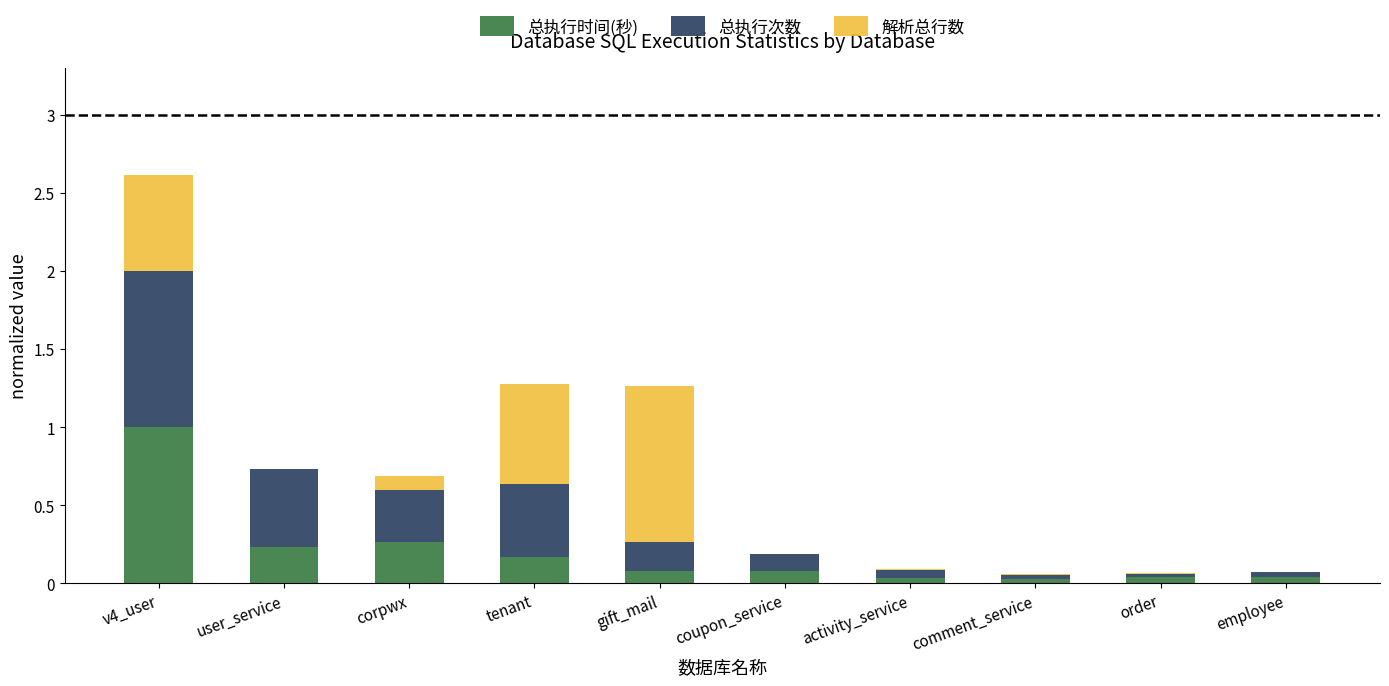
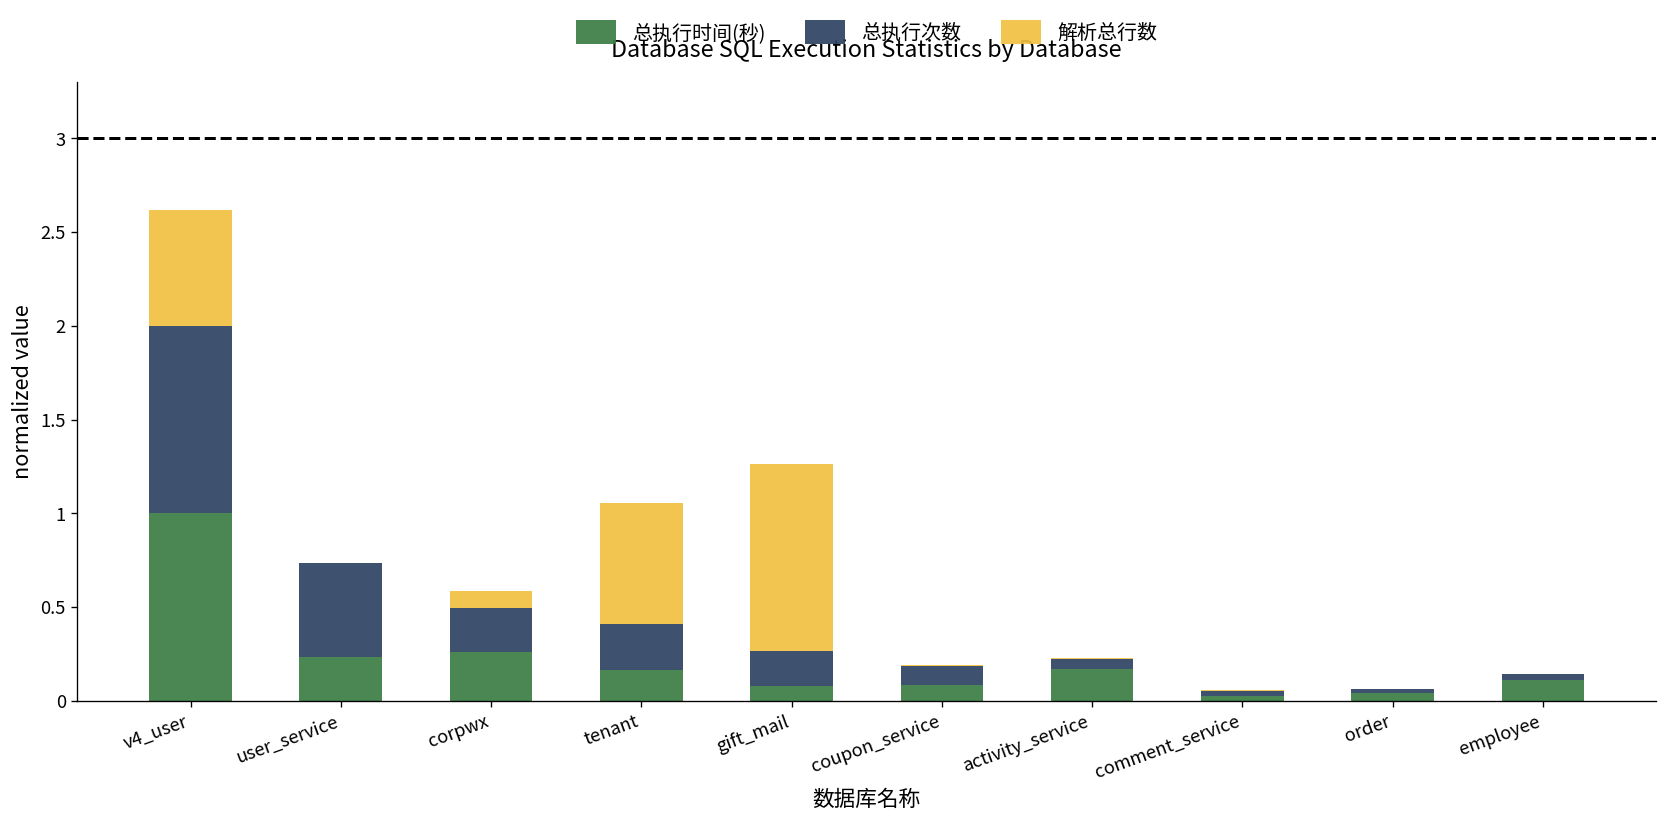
总执行次数, corpwx: 0.33 -> 0.23
总执行次数, tenant: 0.47 -> 0.25
总执行时间(秒), activity_service: 0.03 -> 0.17
总执行时间(秒), employee: 0.04 -> 0.11
